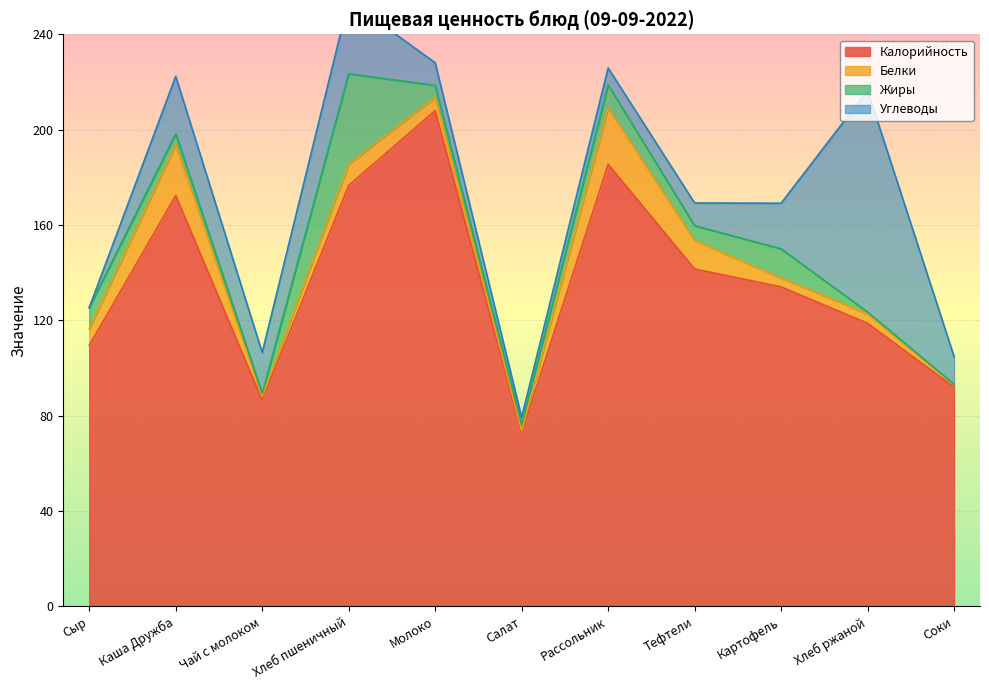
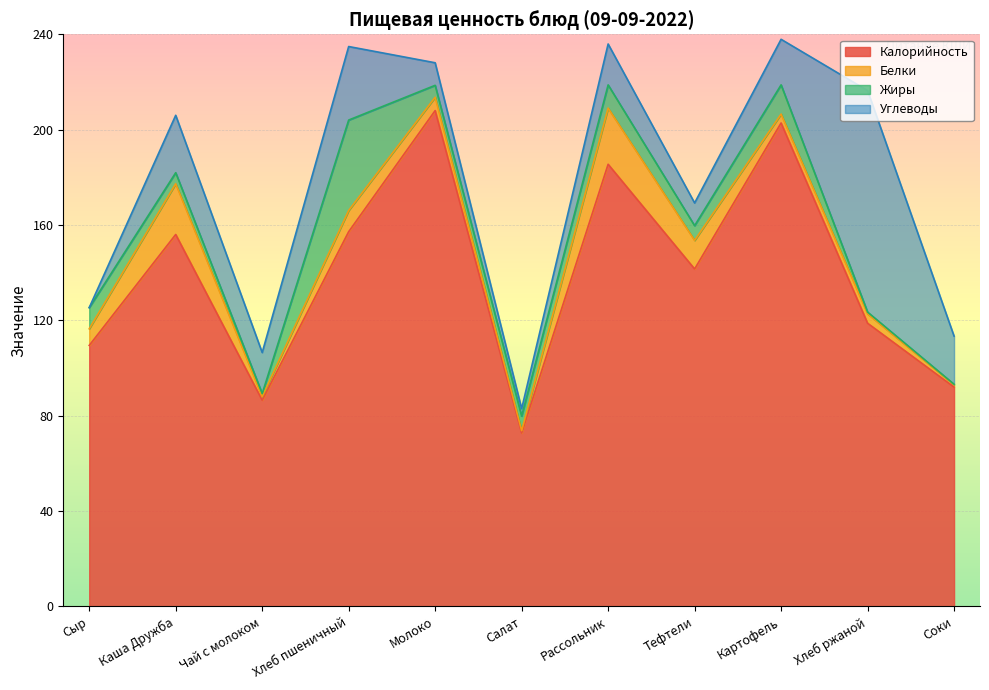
Калорийность, Каша Дружба: 172 -> 156
Калорийность, Хлеб пшеничный: 177 -> 157
Жиры, Салат: 3 -> 6
Углеводы, Рассольник: 7 -> 17
Калорийность, Картофель: 134 -> 203
Углеводы, Соки: 12 -> 20
